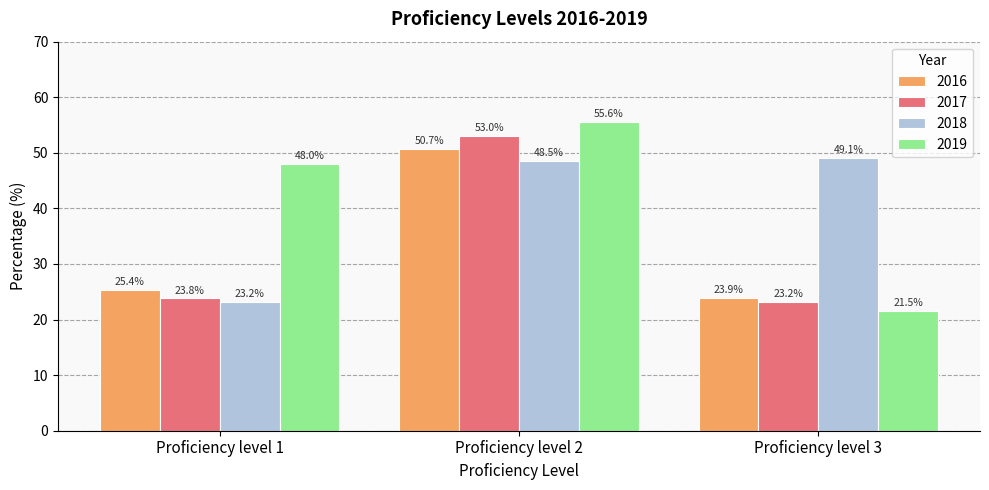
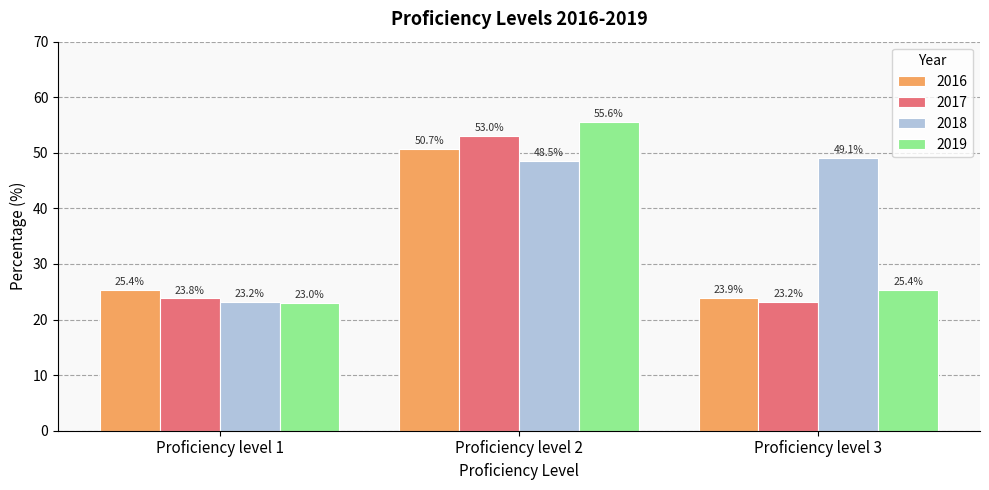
2019, Proficiency level 1: 48.0% -> 23.0%
2019, Proficiency level 3: 21.5% -> 25.4%
